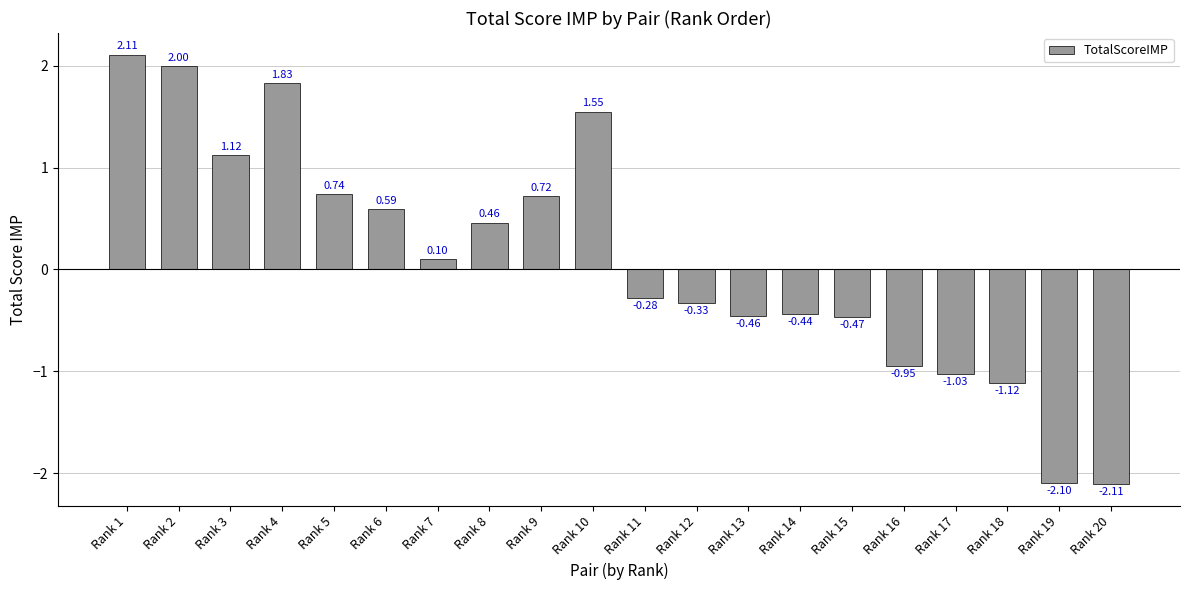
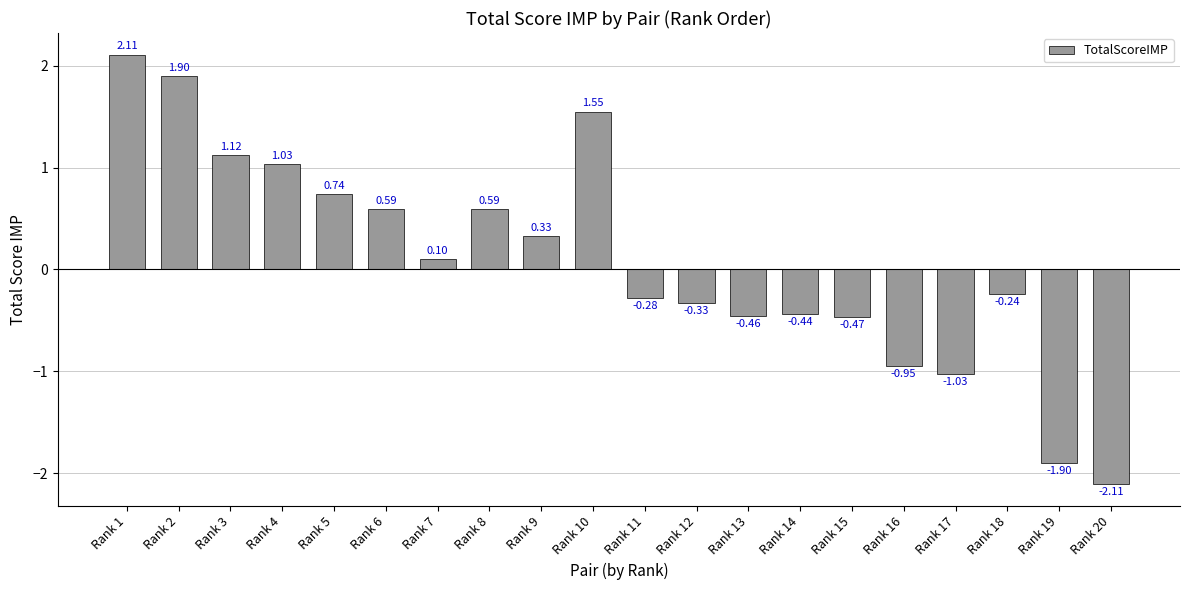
Rank 2: 2.00 -> 1.90
Rank 4: 1.83 -> 1.03
Rank 8: 0.46 -> 0.59
Rank 9: 0.72 -> 0.33
Rank 18: -1.12 -> -0.24
Rank 19: -2.10 -> -1.90
